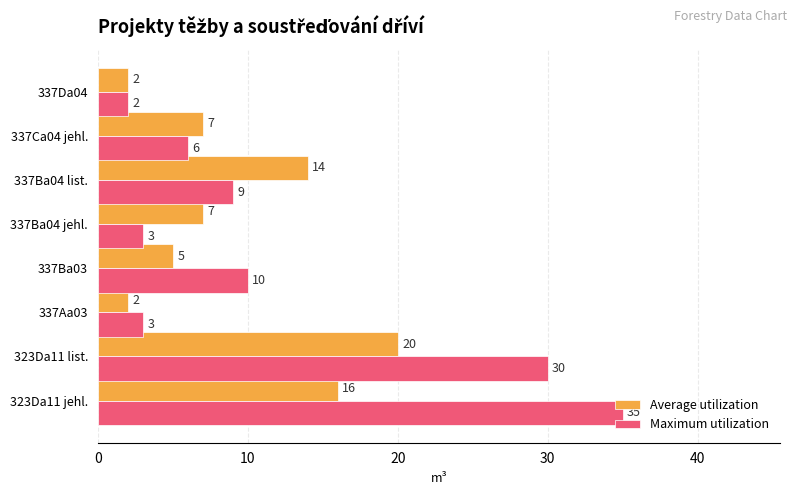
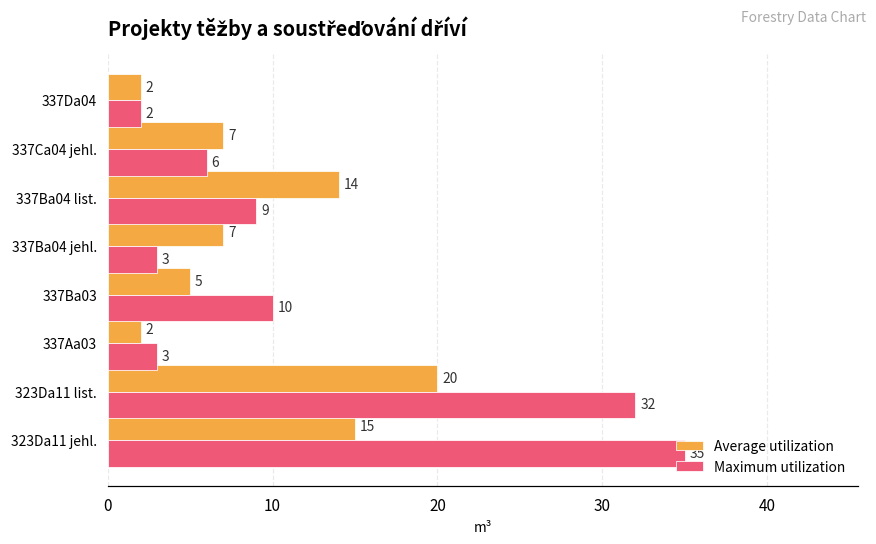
Maximum utilization, 323Da11 list.: 30 -> 32
Average utilization, 323Da11 jehl.: 16 -> 15
